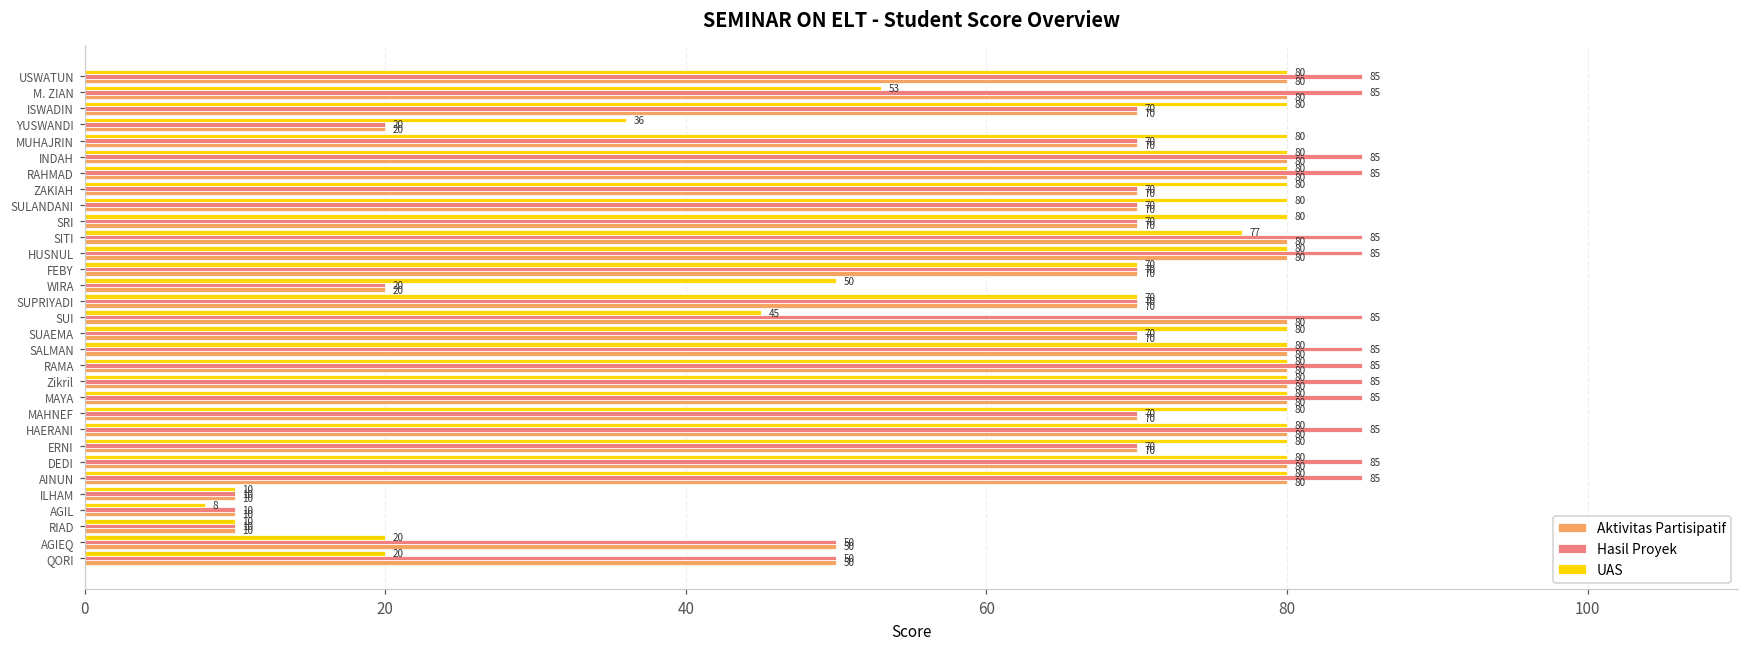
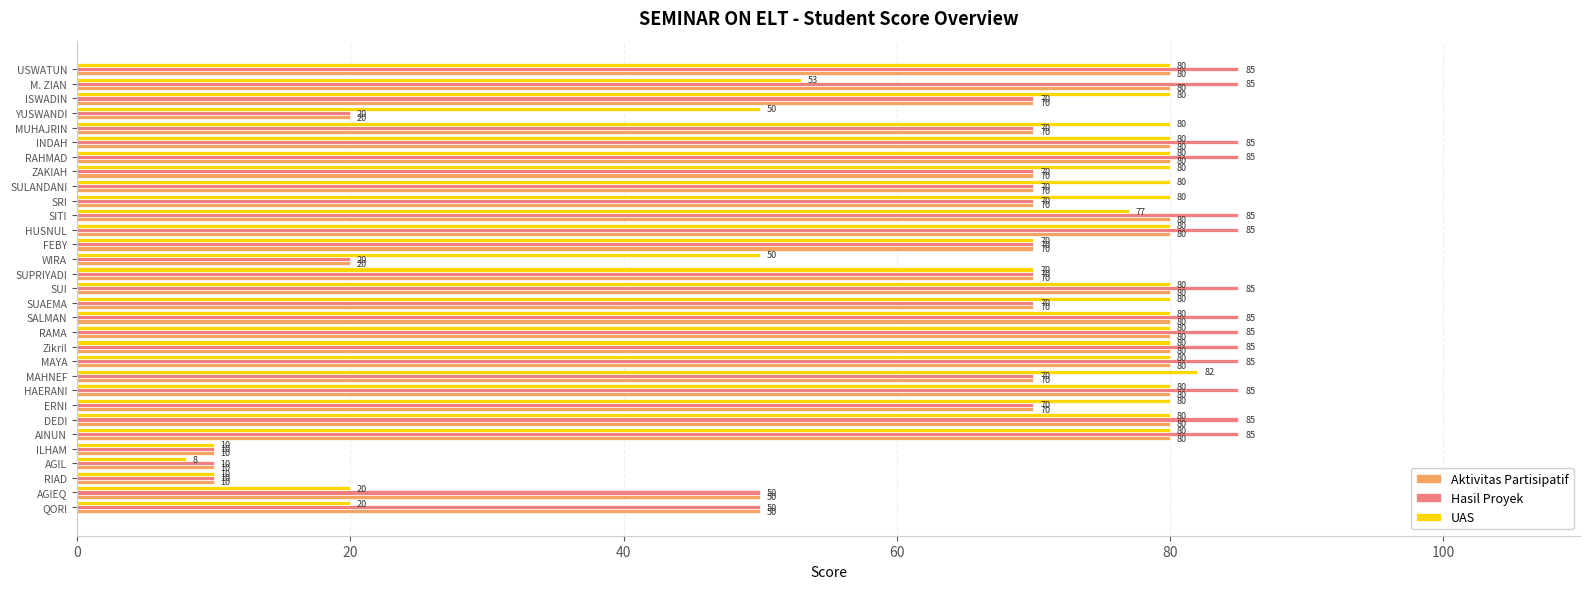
UAS, YUSWANDI: 36 -> 50
UAS, SUI: 45 -> 80
UAS, MAHNEF: 80 -> 82
